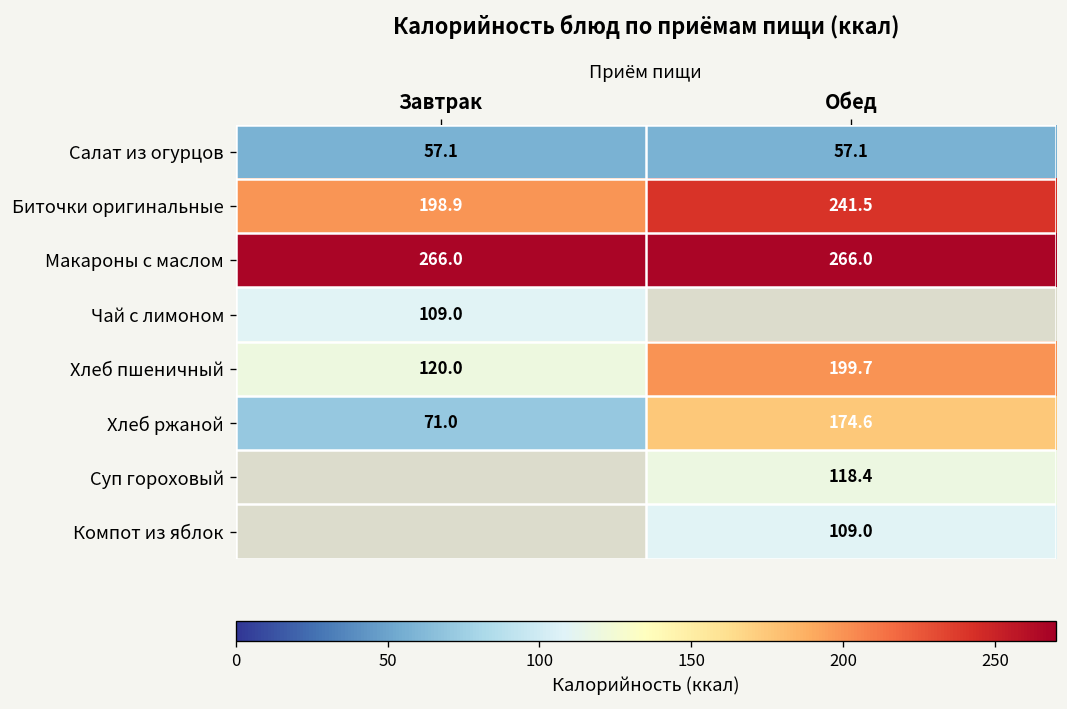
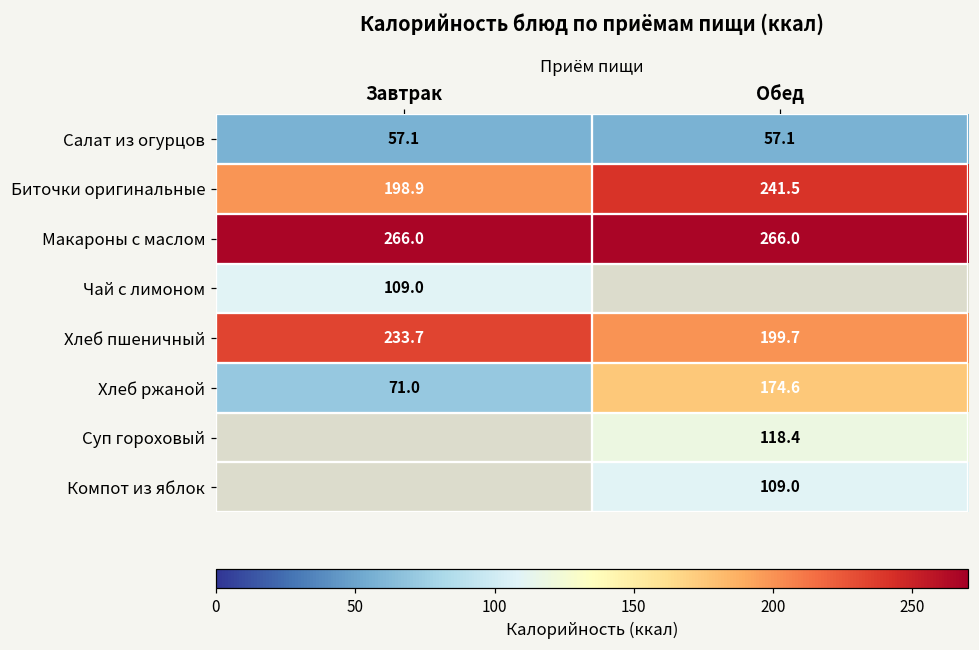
Хлеб пшеничный, Завтрак: 120.0 -> 233.7
